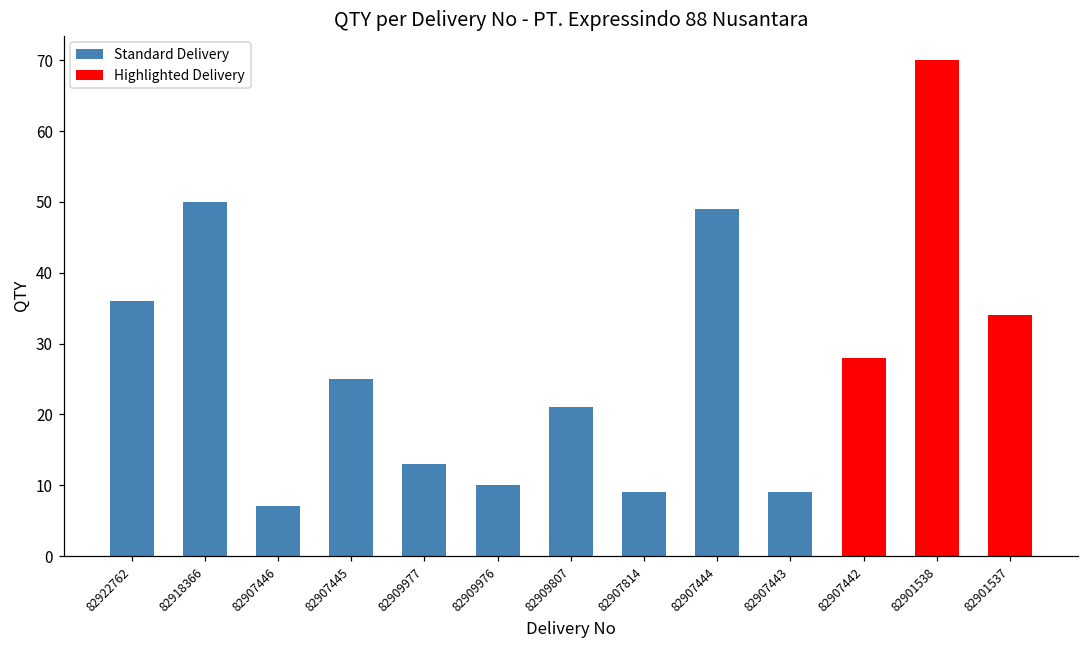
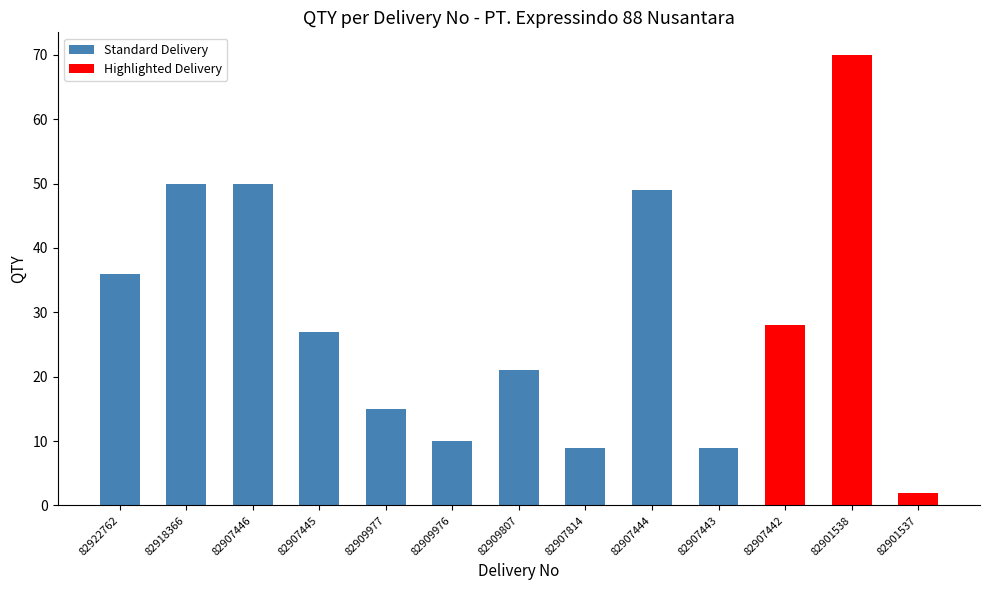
Standard Delivery, 82907446: 7 -> 50
Standard Delivery, 82907445: 25 -> 27
Standard Delivery, 82909977: 13 -> 15
Highlighted Delivery, 82901537: 34 -> 2
